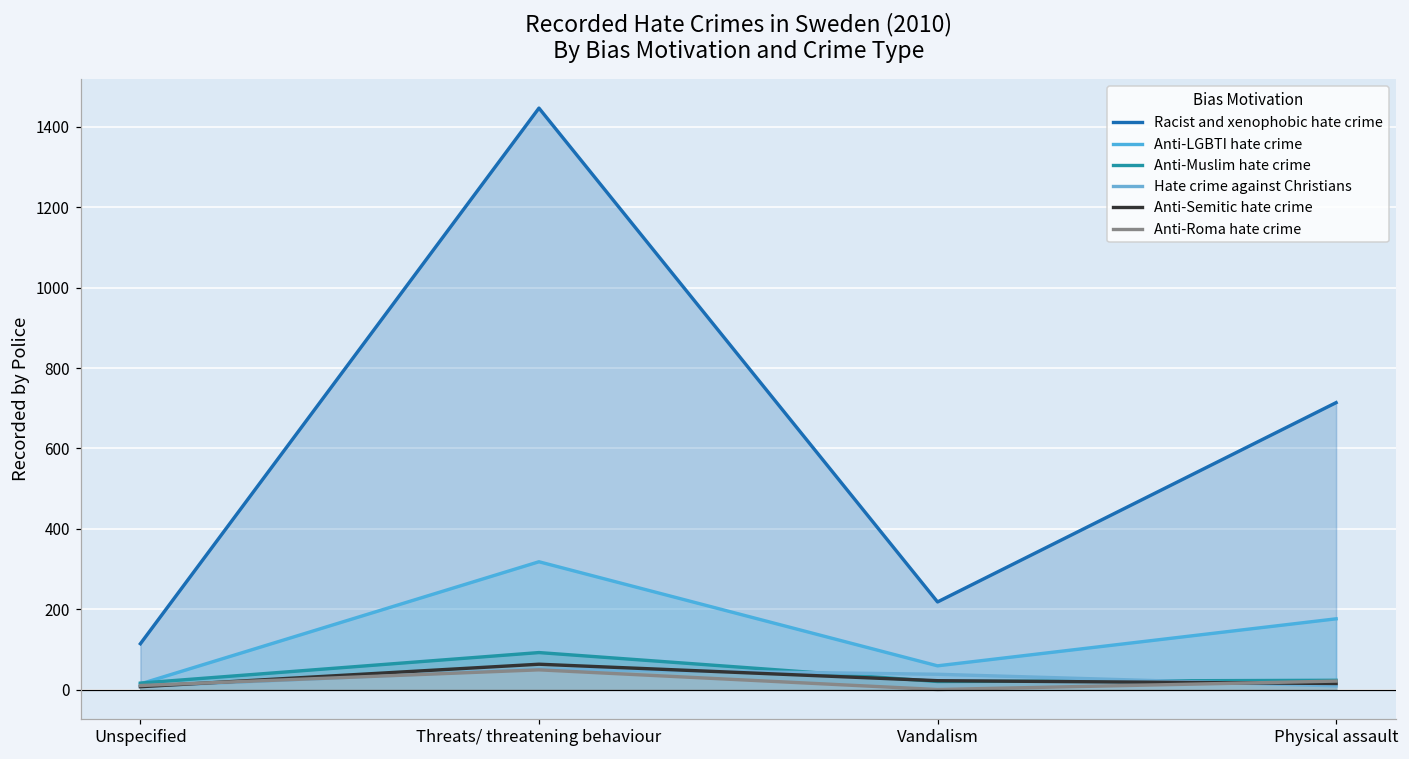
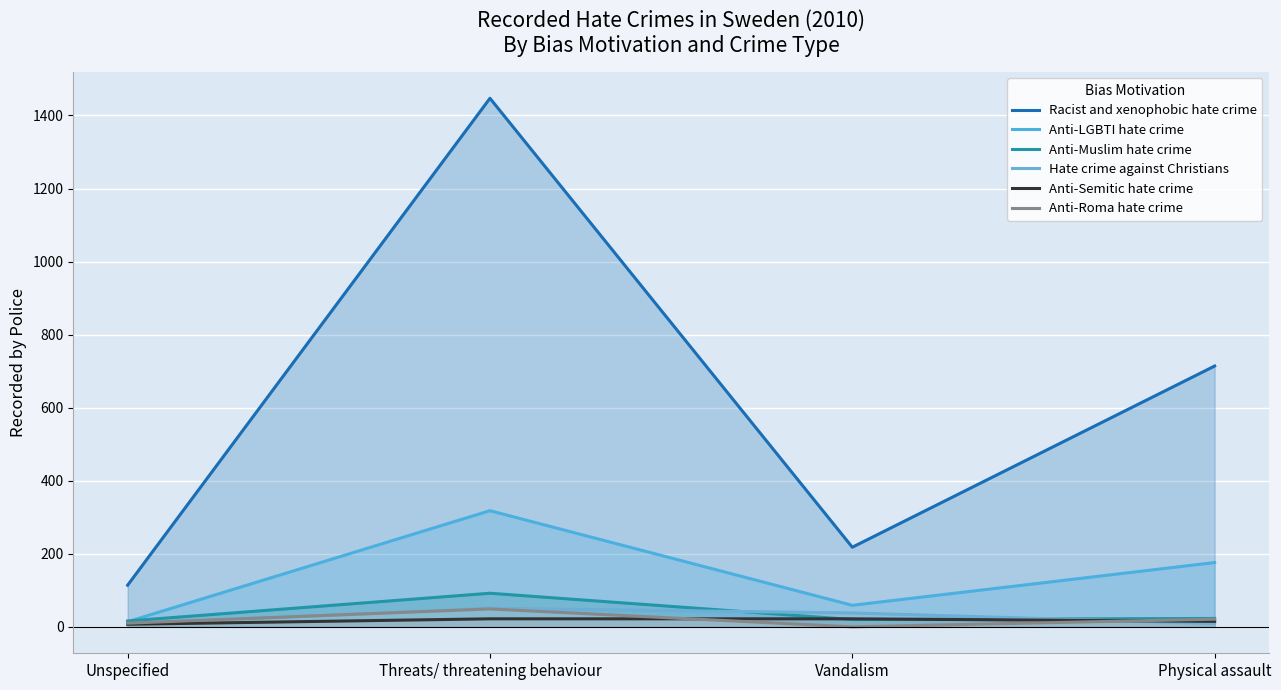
Anti-Semitic hate crime, Threats/ threatening behaviour: 60 -> 20
